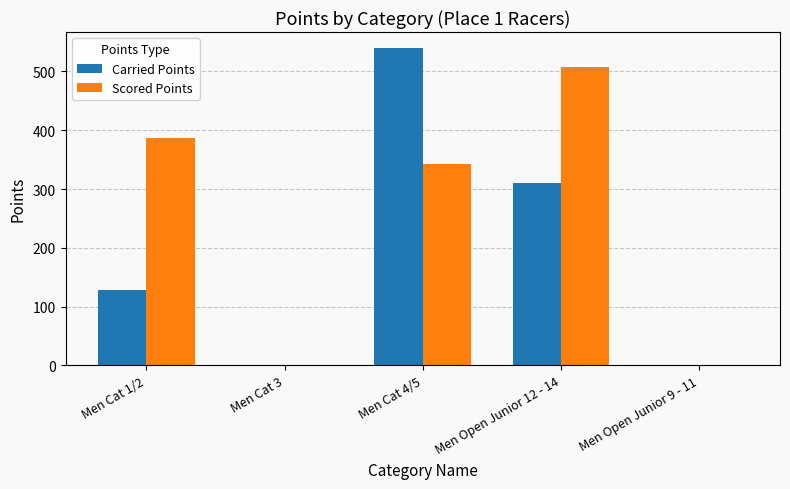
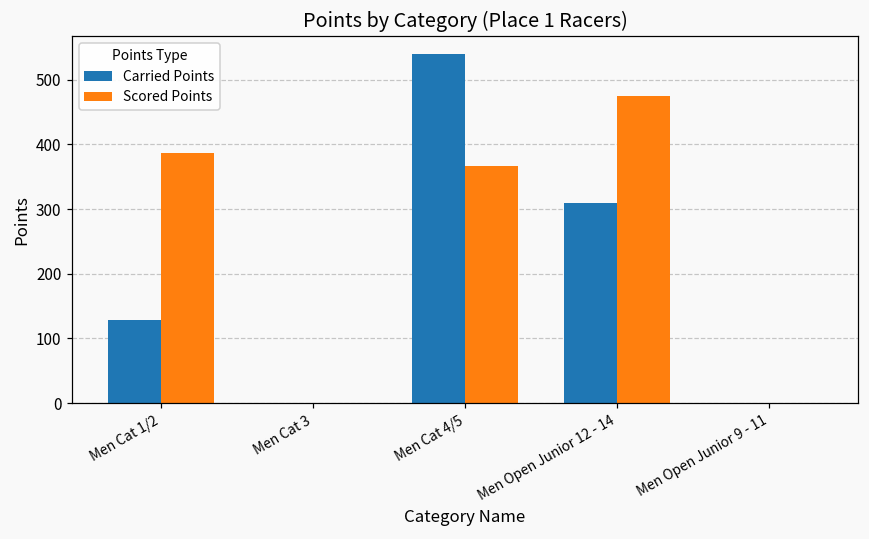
Scored Points, Men Cat 4/5: 340 -> 370
Scored Points, Men Open Junior 12 - 14: 510 -> 470
